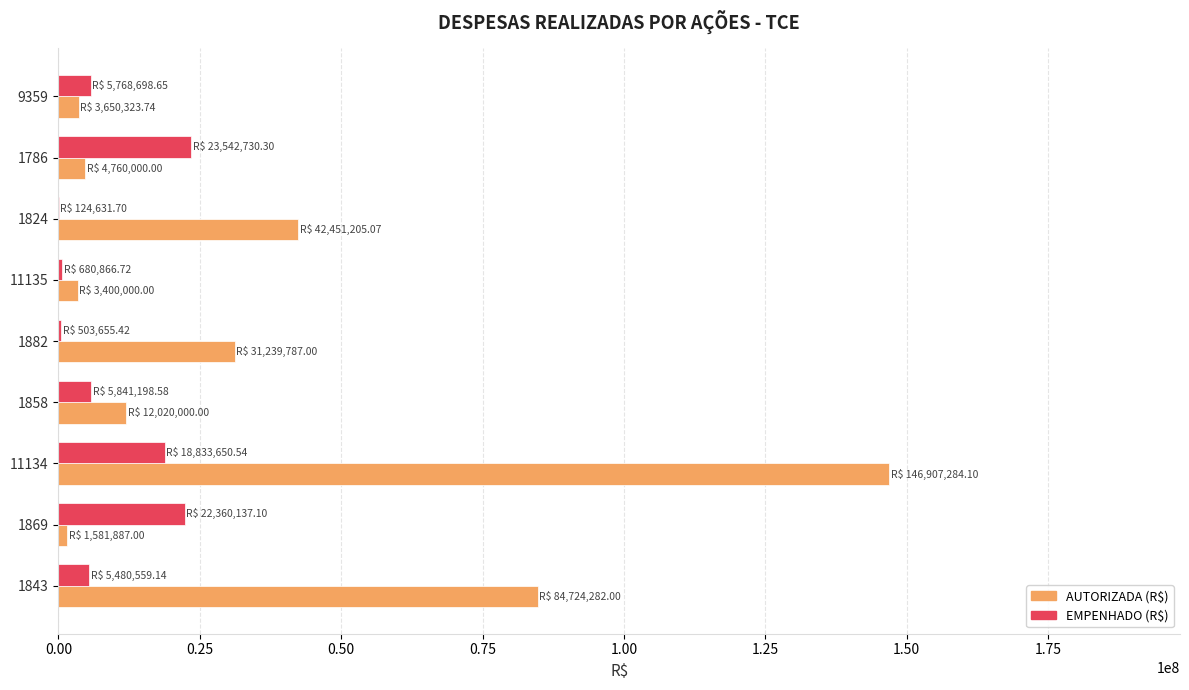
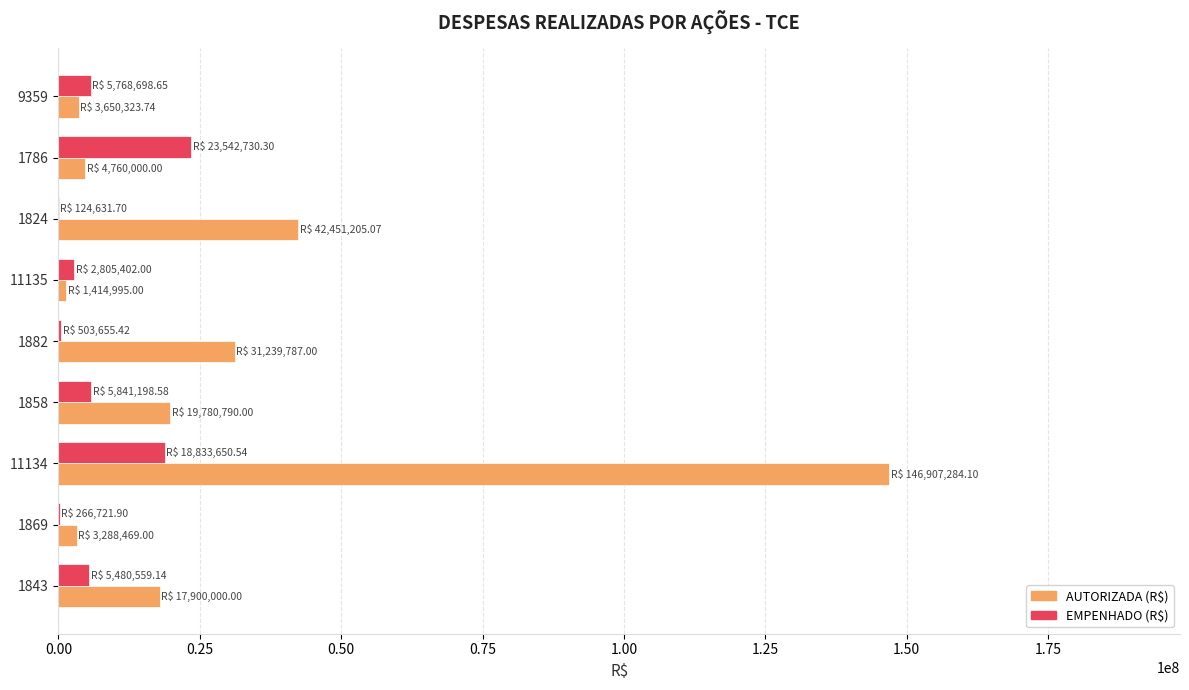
EMPENHADO (R$), 11135: 680,866.72 -> 2,805,402.00
AUTORIZADA (R$), 11135: 3,400,000.00 -> 1,414,995.00
AUTORIZADA (R$), 1858: 12,020,000.00 -> 19,780,790.00
EMPENHADO (R$), 1869: 22,360,137.10 -> 266,721.90
AUTORIZADA (R$), 1869: 1,581,887.00 -> 3,288,469.00
AUTORIZADA (R$), 1843: 84,724,282.00 -> 17,900,000.00
